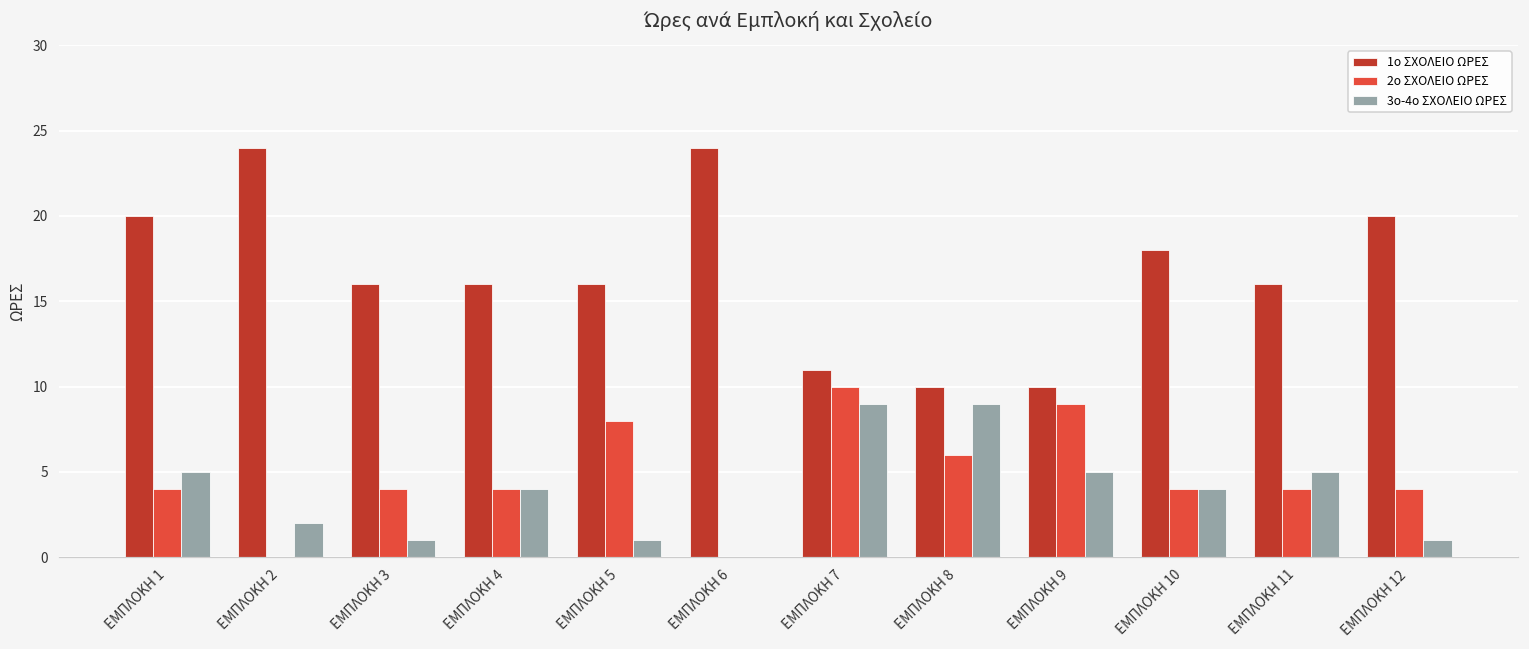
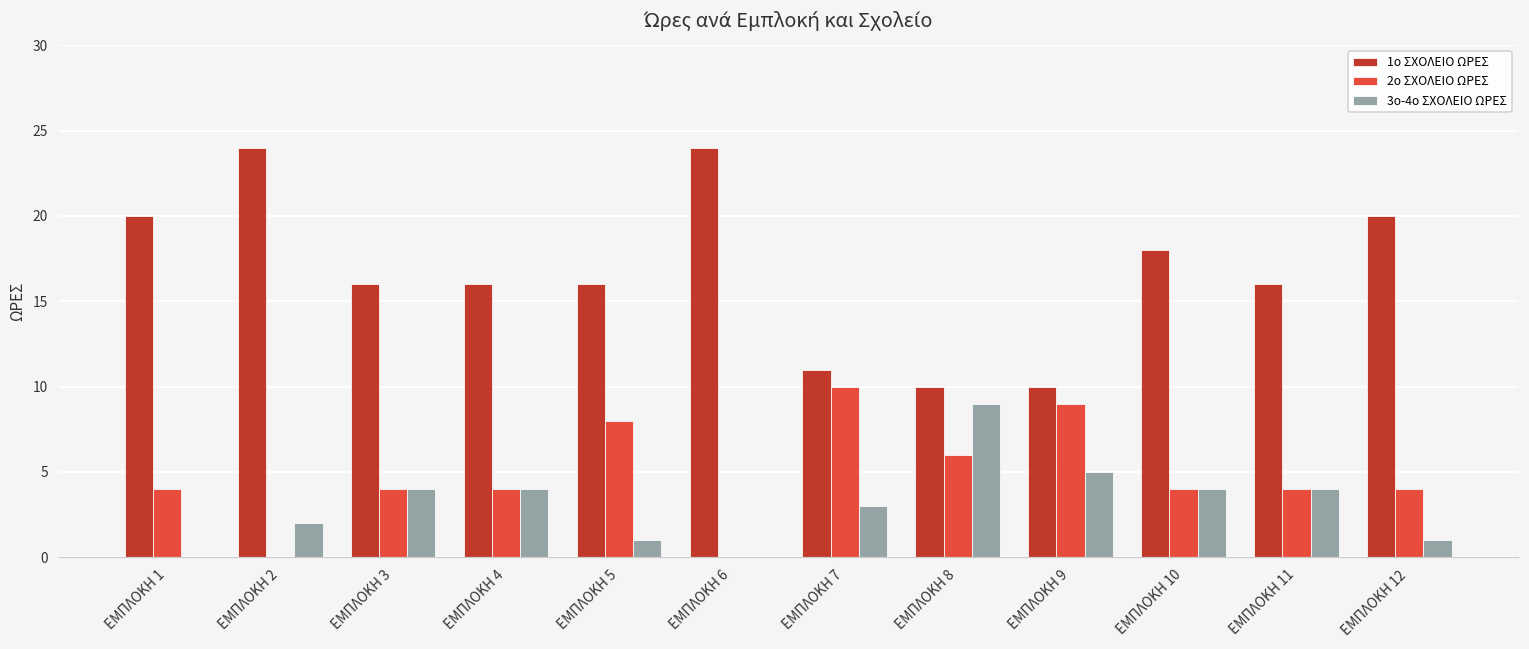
3ο-4ο ΣΧΟΛΕΙΟ ΩΡΕΣ, ΕΜΠΛΟΚΗ 1: 5 -> 0
3ο-4ο ΣΧΟΛΕΙΟ ΩΡΕΣ, ΕΜΠΛΟΚΗ 3: 1 -> 4
3ο-4ο ΣΧΟΛΕΙΟ ΩΡΕΣ, ΕΜΠΛΟΚΗ 7: 9 -> 3
3ο-4ο ΣΧΟΛΕΙΟ ΩΡΕΣ, ΕΜΠΛΟΚΗ 11: 5 -> 4
